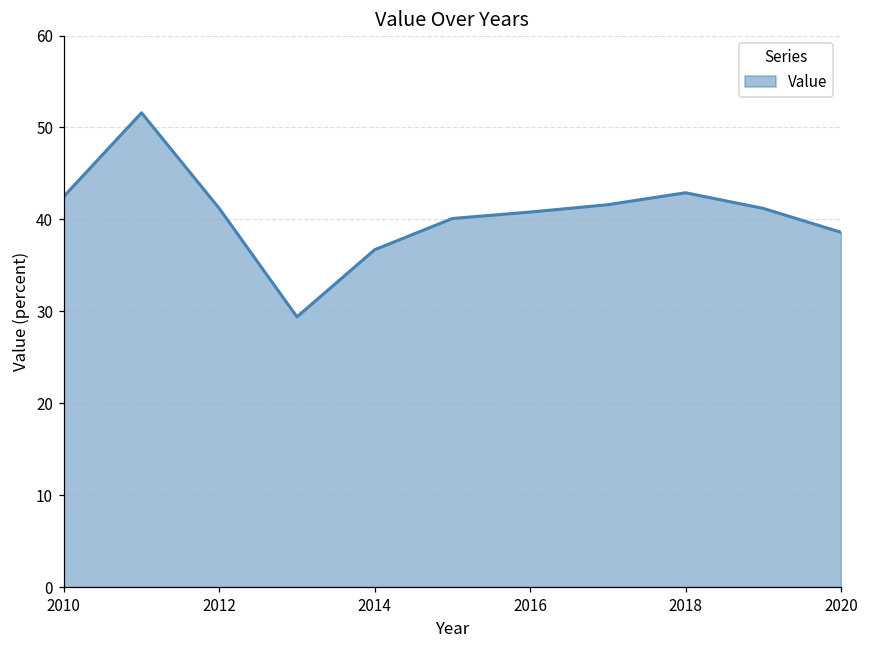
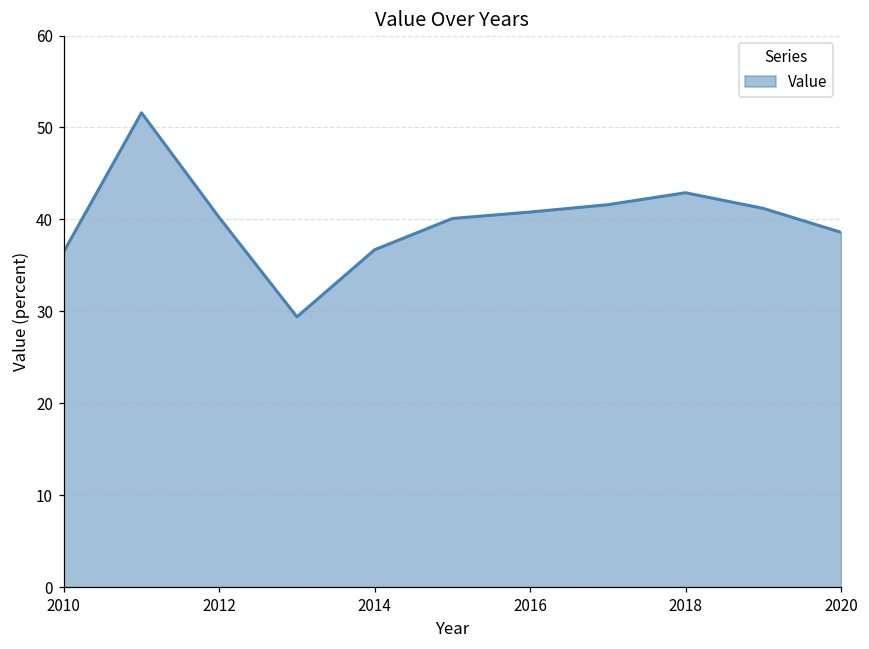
2010: 43 -> 37
2012: 41 -> 40
